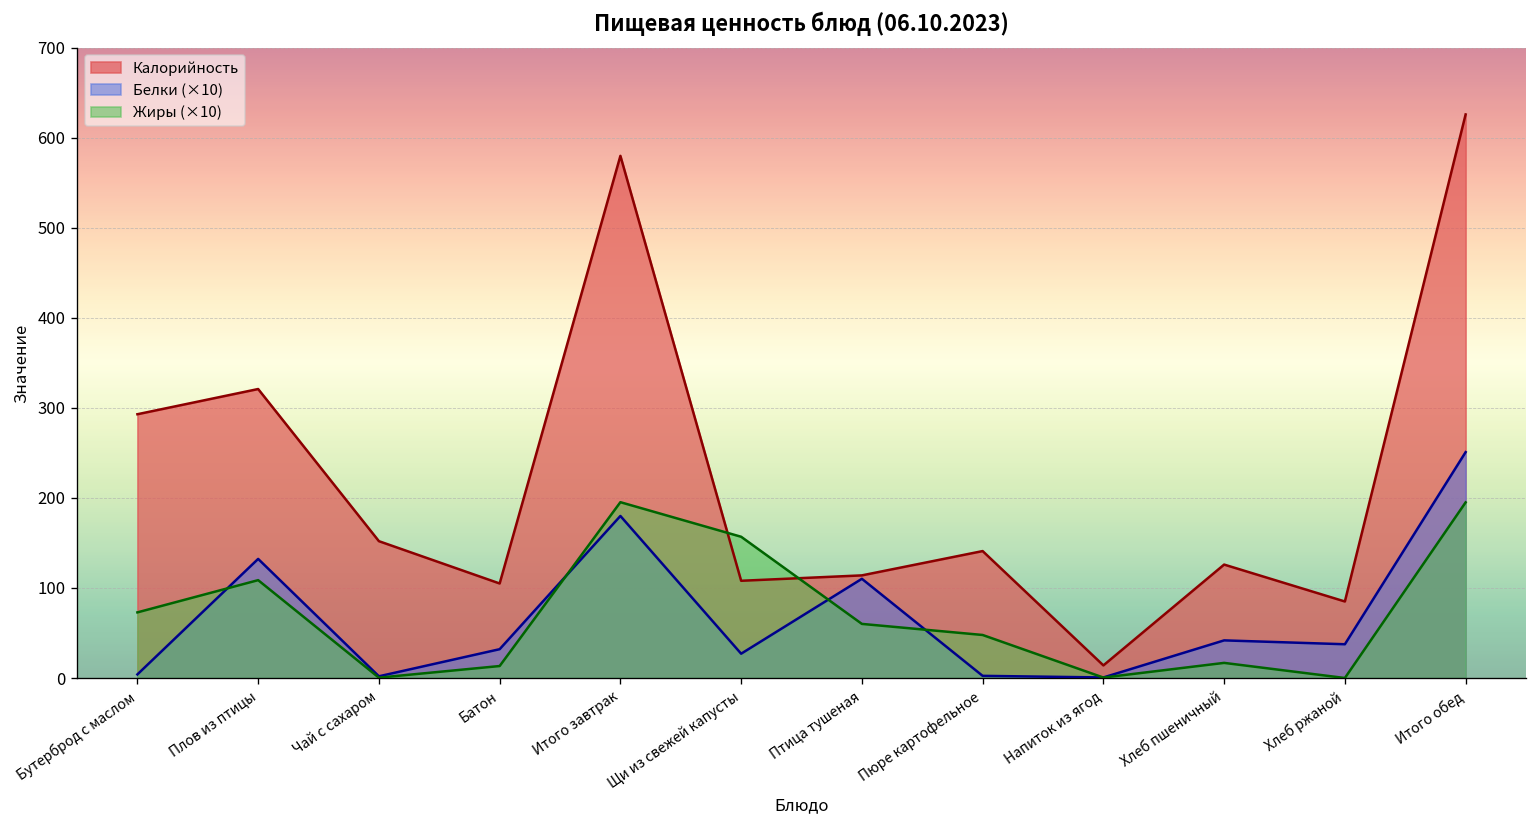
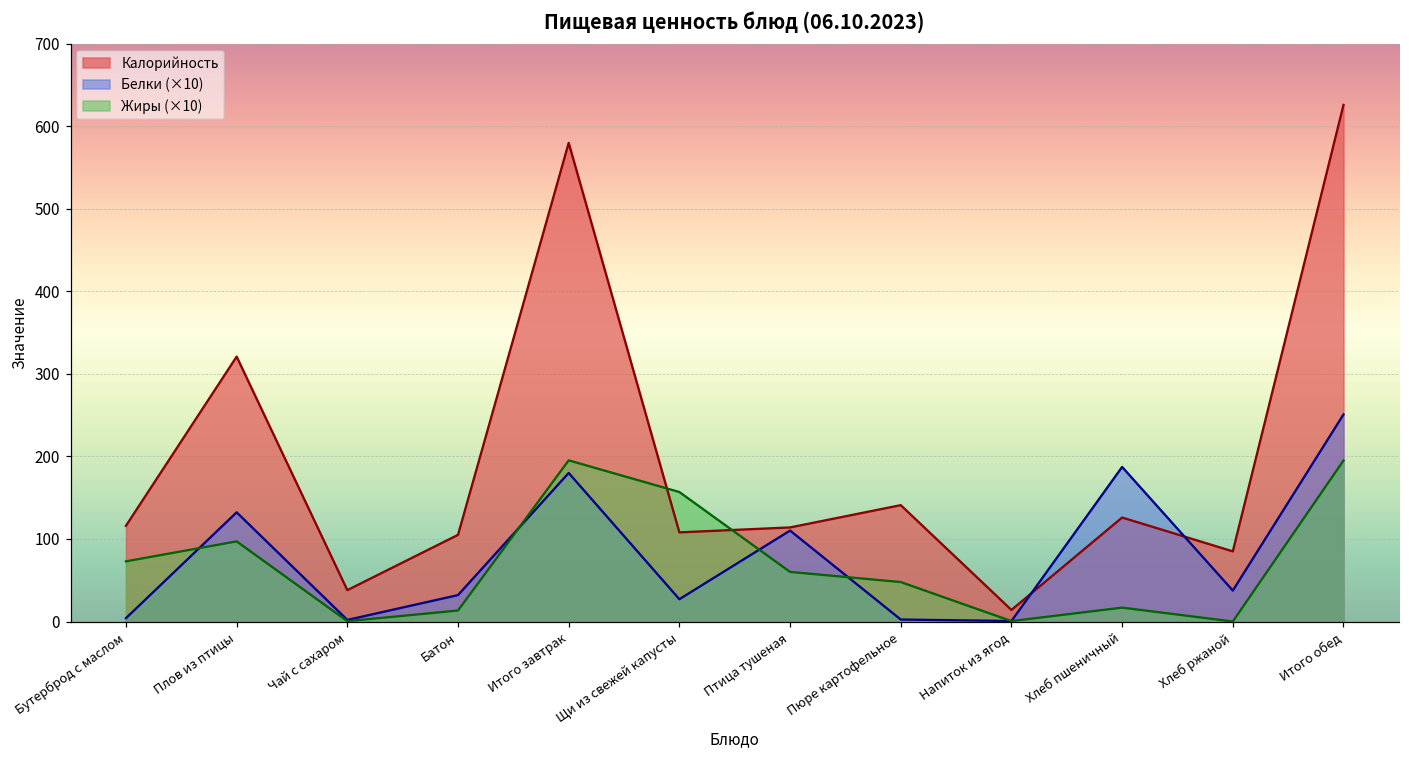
Калорийность, Бутерброд с маслом: 290 -> 120
Жиры (×10), Плов из птицы: 110 -> 100
Калорийность, Чай с сахаром: 150 -> 40
Белки (×10), Хлеб пшеничный: 40 -> 190
